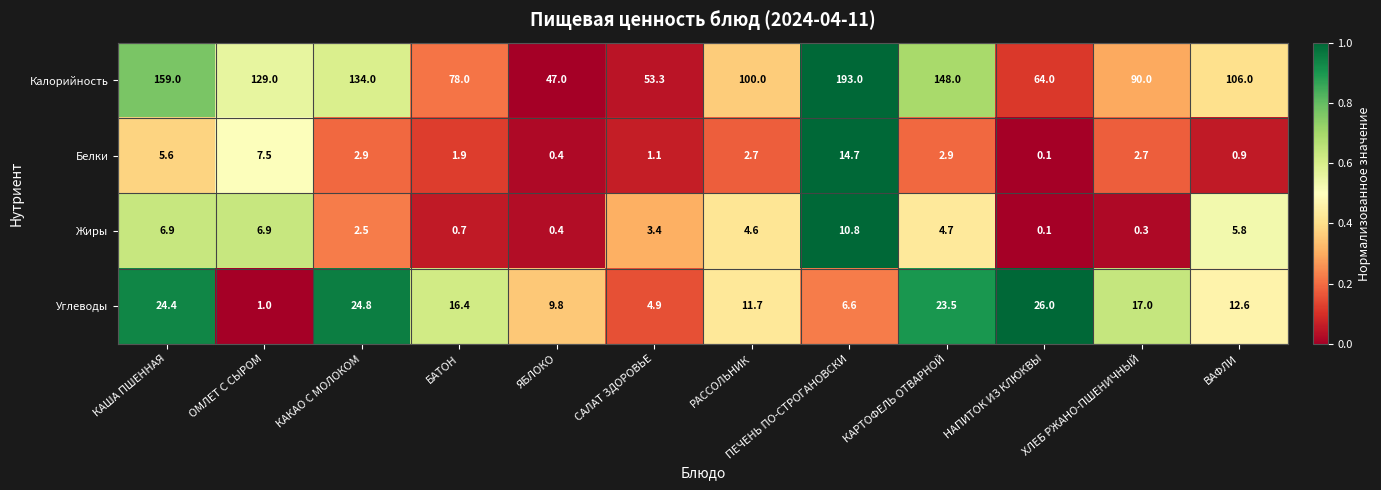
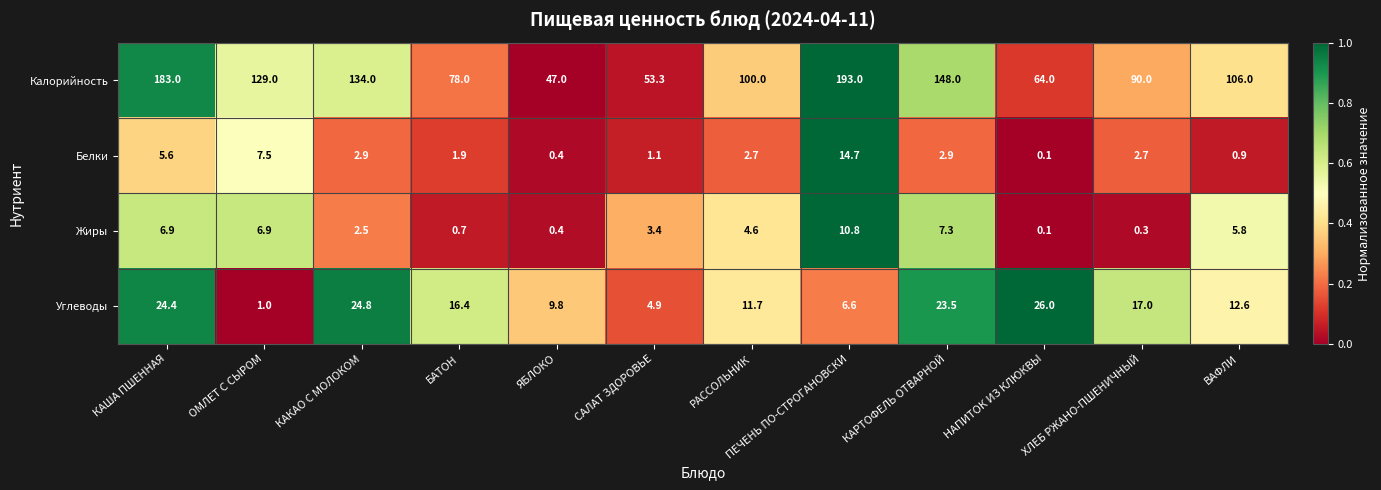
Калорийность, КАША ПШЕННАЯ: 159.0 -> 183.0
Жиры, КАРТОФЕЛЬ ОТВАРНОЙ: 4.7 -> 7.3
